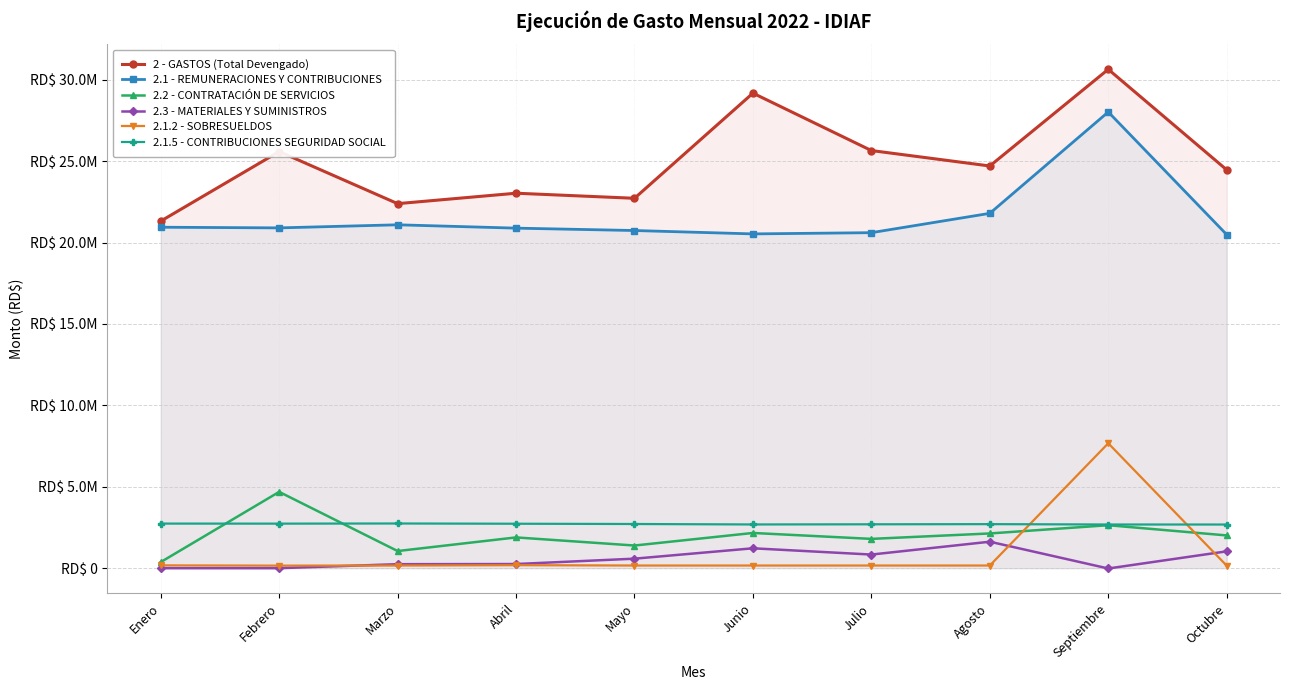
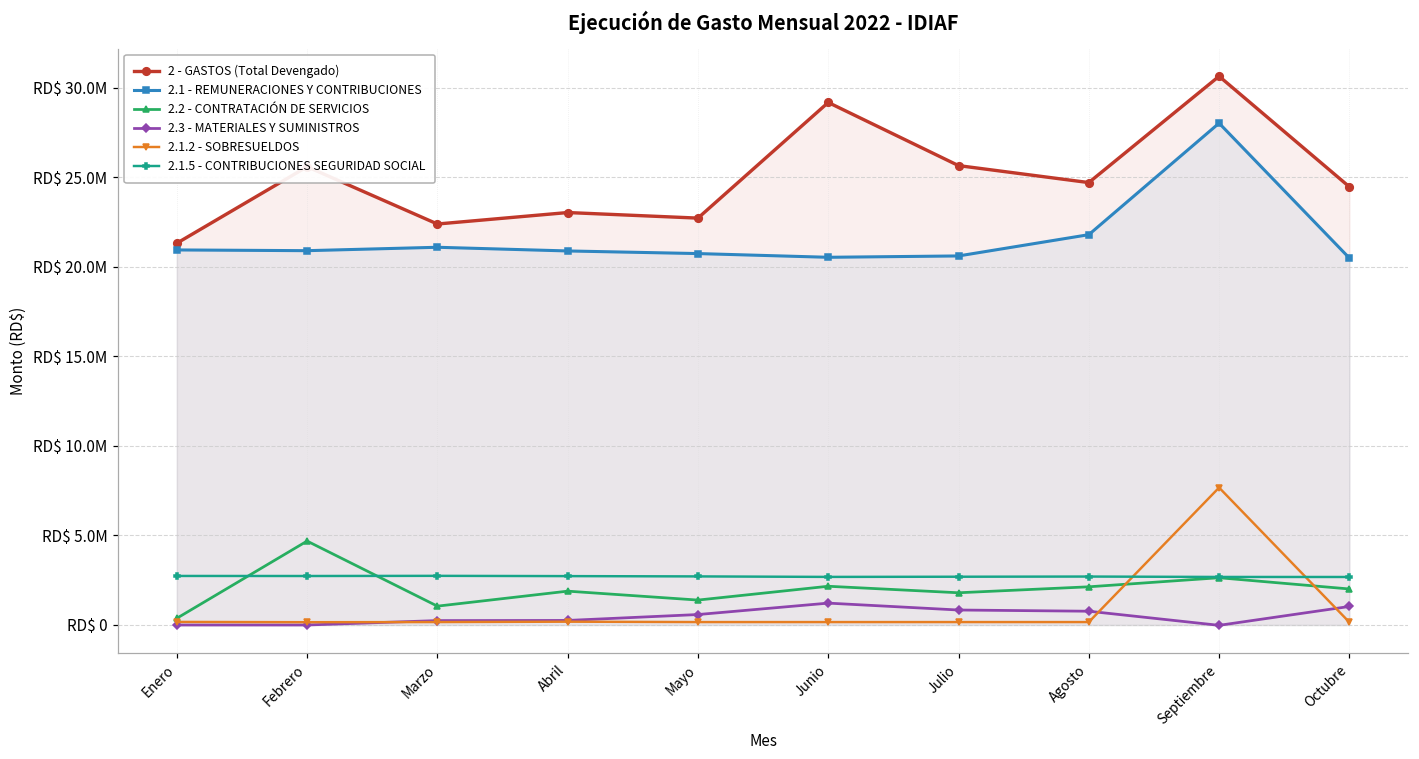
2.3 - MATERIALES Y SUMINISTROS, Agosto: RD$ 1600000 -> RD$ 800000
